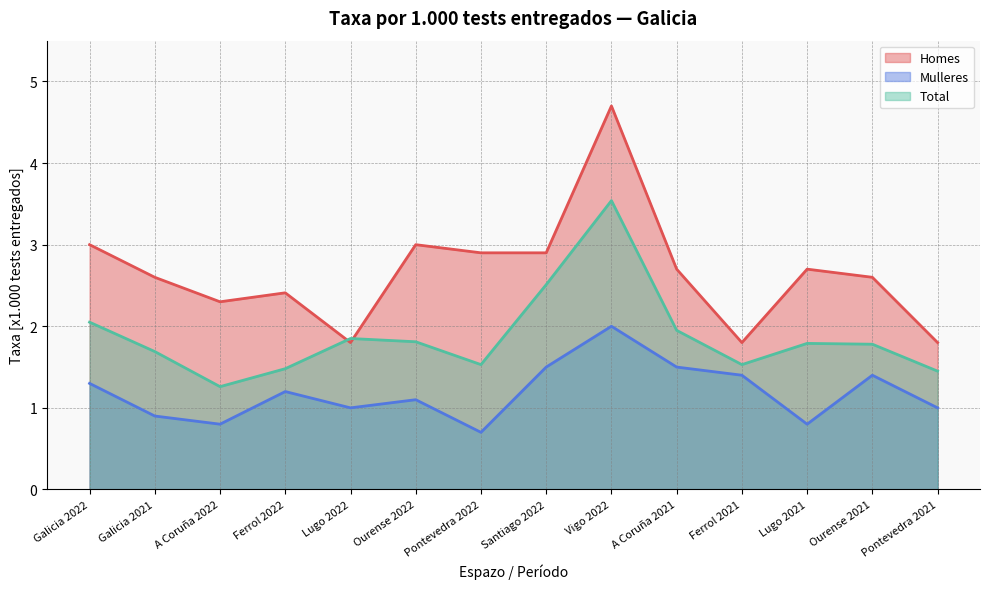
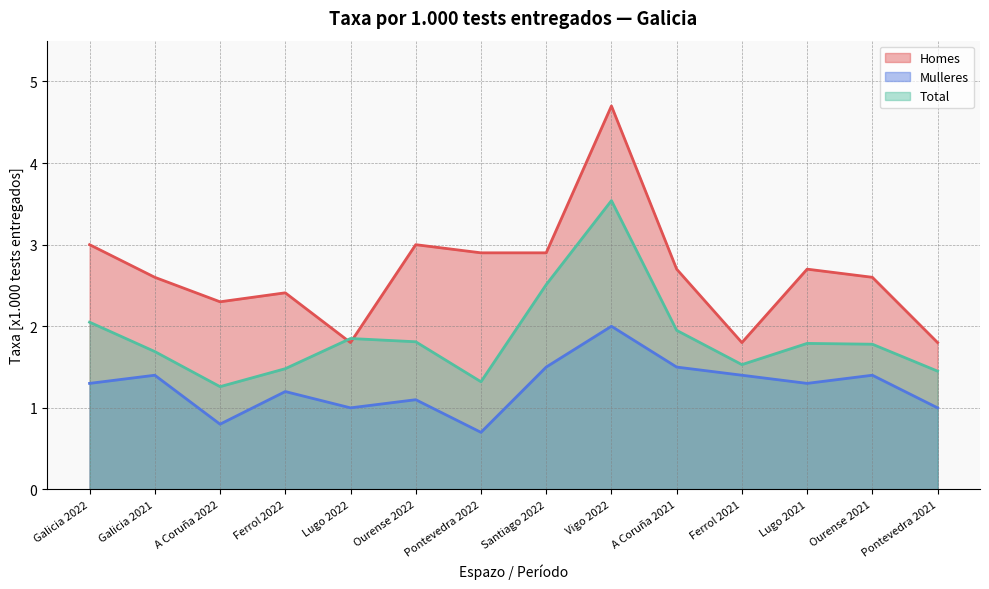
Mulleres, Galicia 2021: 0.9 -> 1.4
Total, Pontevedra 2022: 1.5 -> 1.3
Mulleres, Lugo 2021: 0.8 -> 1.3
